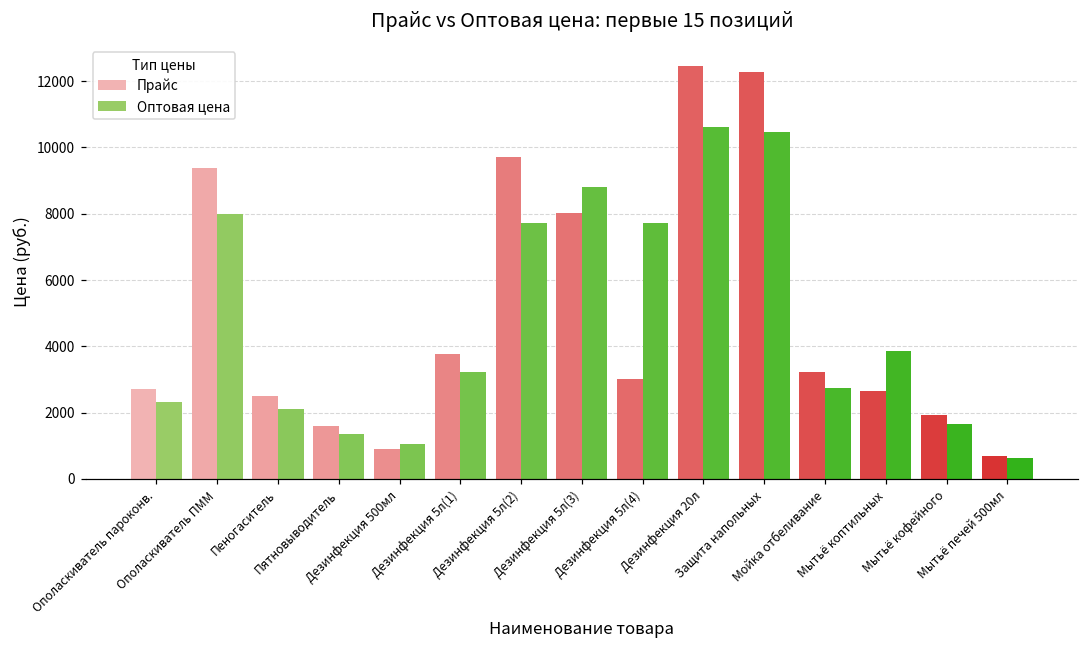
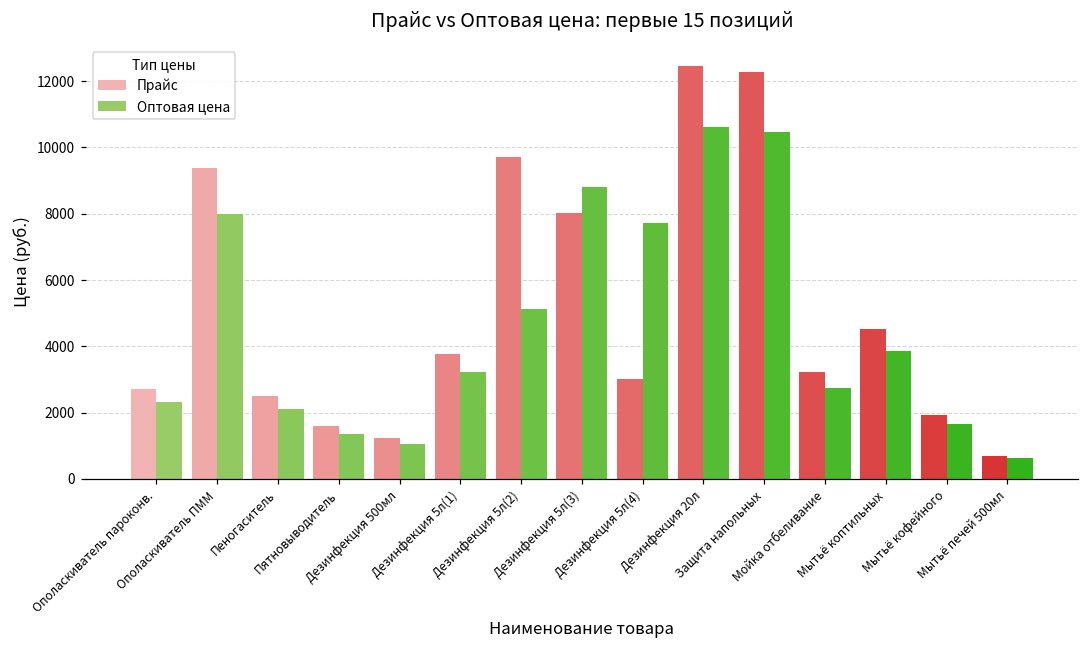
Прайс, Дезинфекция 500мл: 900 -> 1200
Оптовая цена, Дезинфекция 5л(2): 7700 -> 5100
Прайс, Мытьё коптильных: 2600 -> 4500
